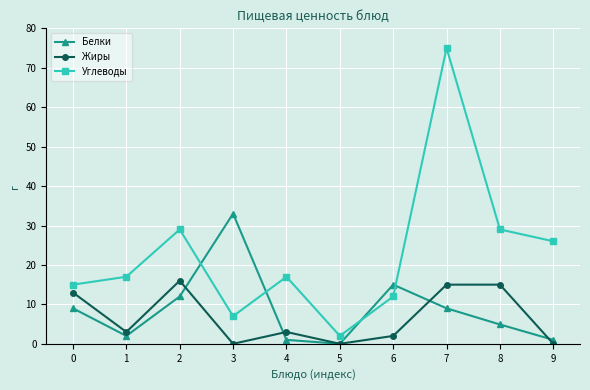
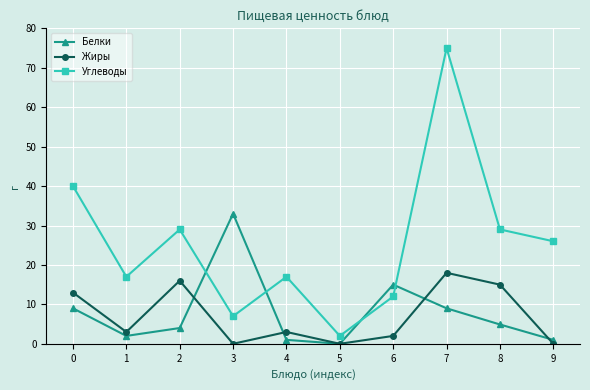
Углеводы, 0: 15 -> 40
Белки, 2: 12 -> 4
Жиры, 7: 15 -> 18
